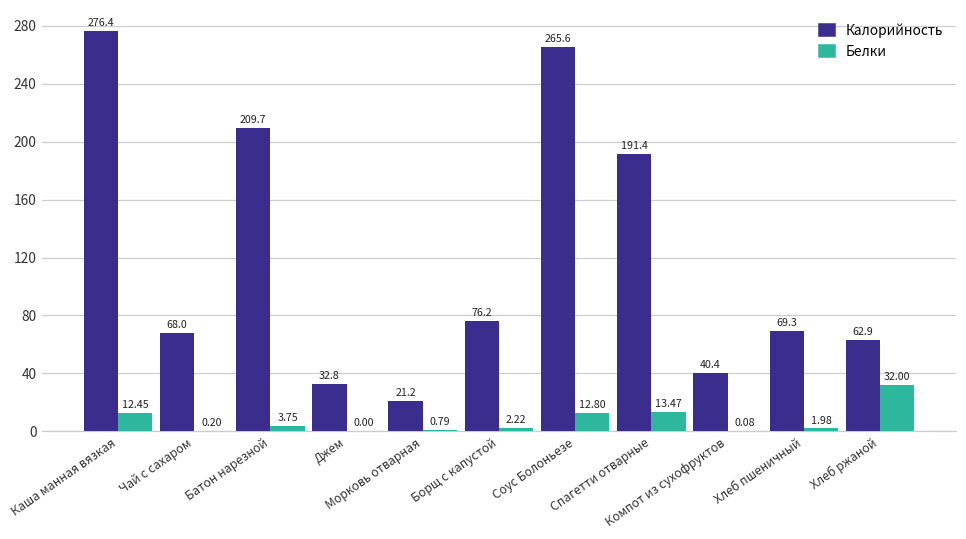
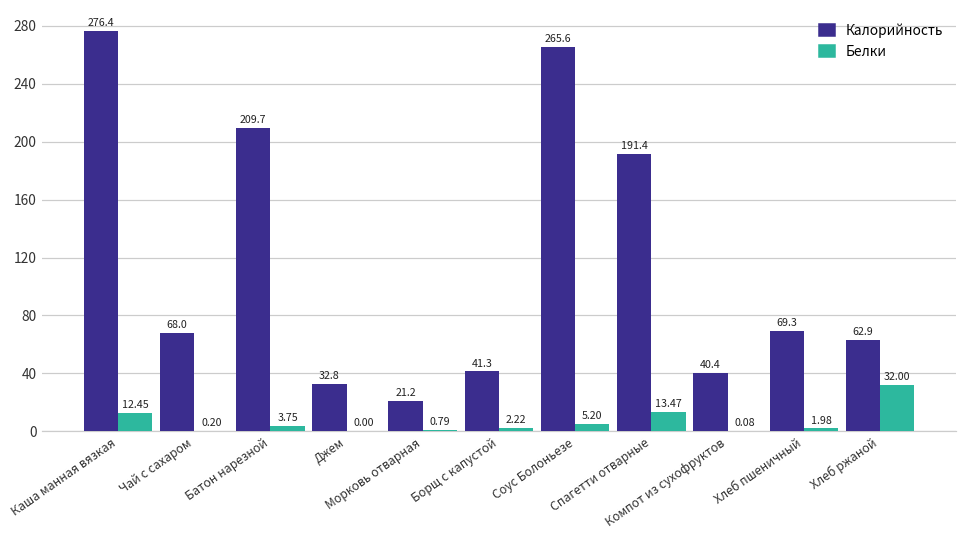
Калорийность, Борщ с капустой: 76.2 -> 41.3
Белки, Соус Болоньезе: 12.80 -> 5.20
